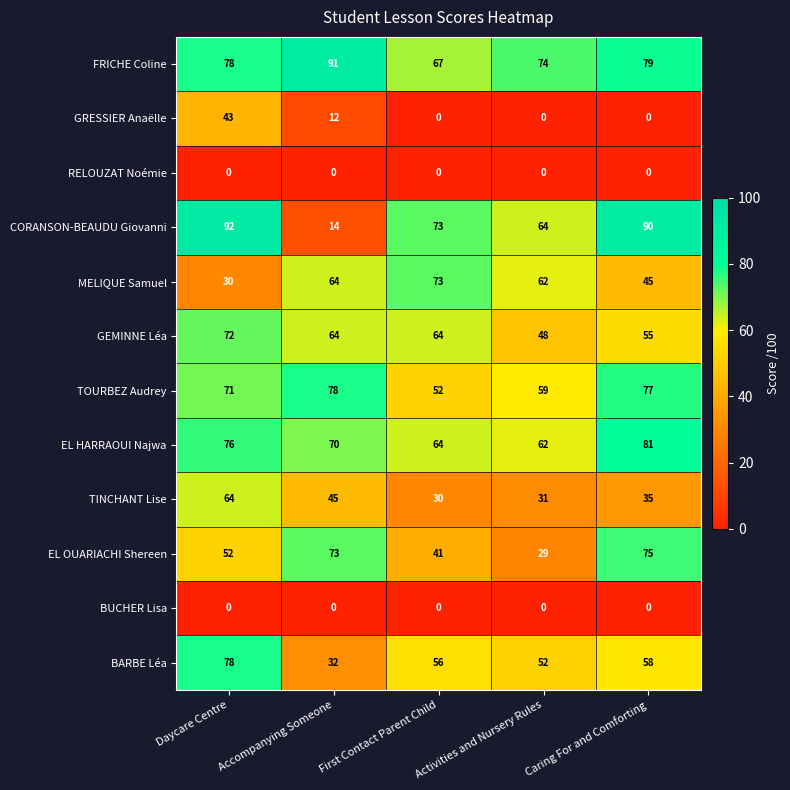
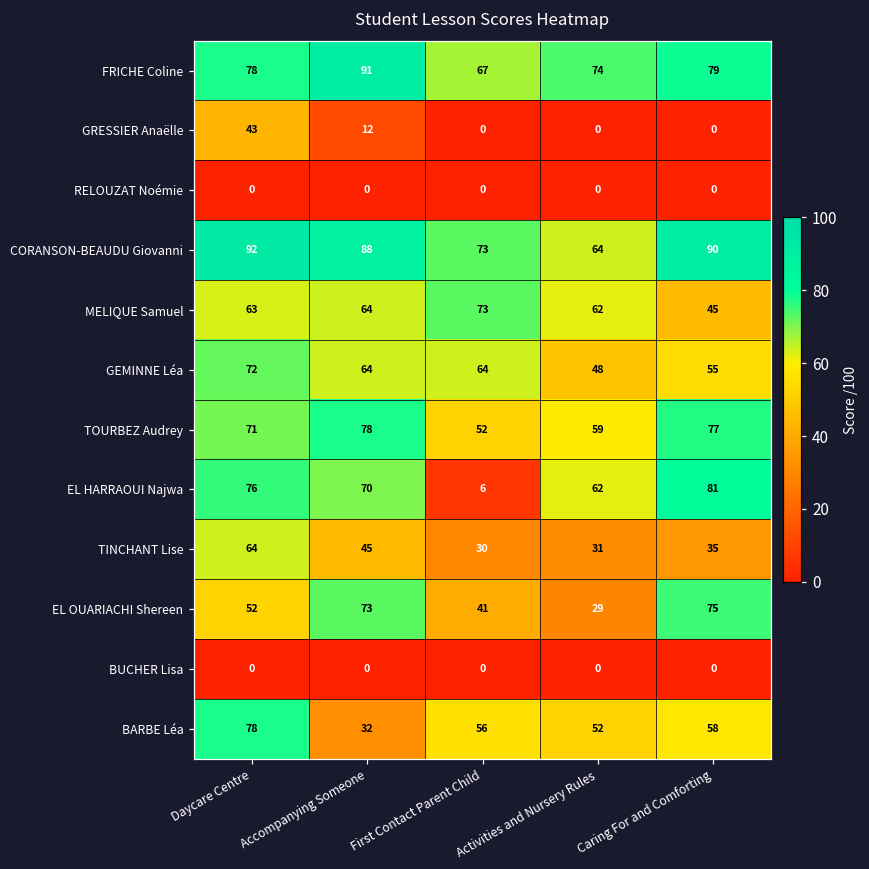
CORANSON-BEAUDU Giovanni, Accompanying Someone: 14 -> 88
MELIQUE Samuel, Daycare Centre: 30 -> 63
EL HARRAOUI Najwa, First Contact Parent Child: 64 -> 6
